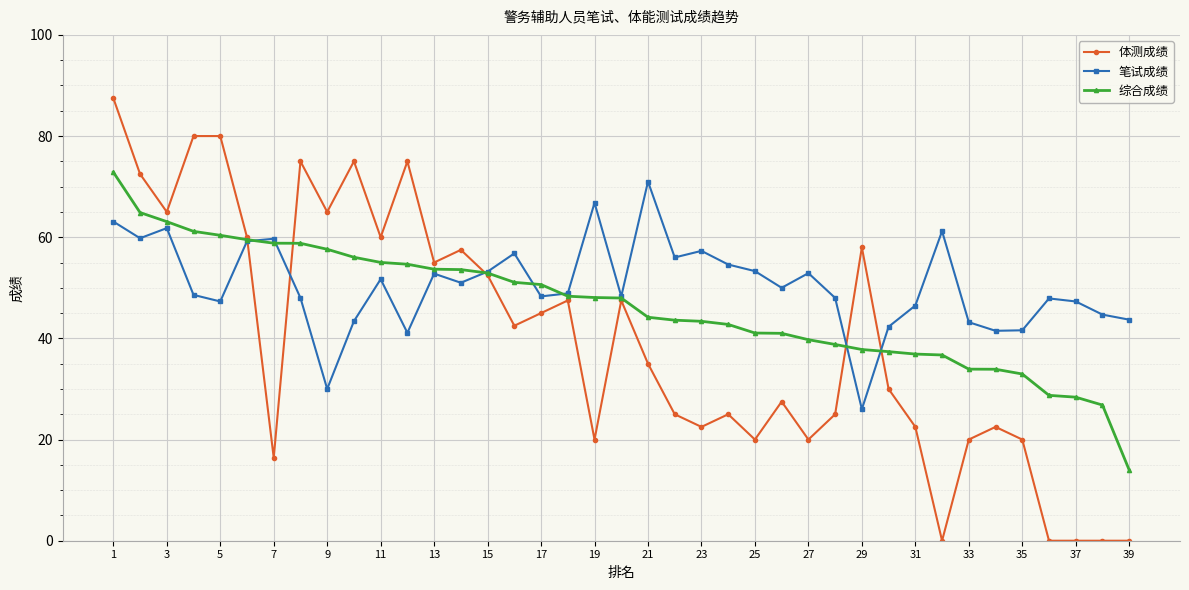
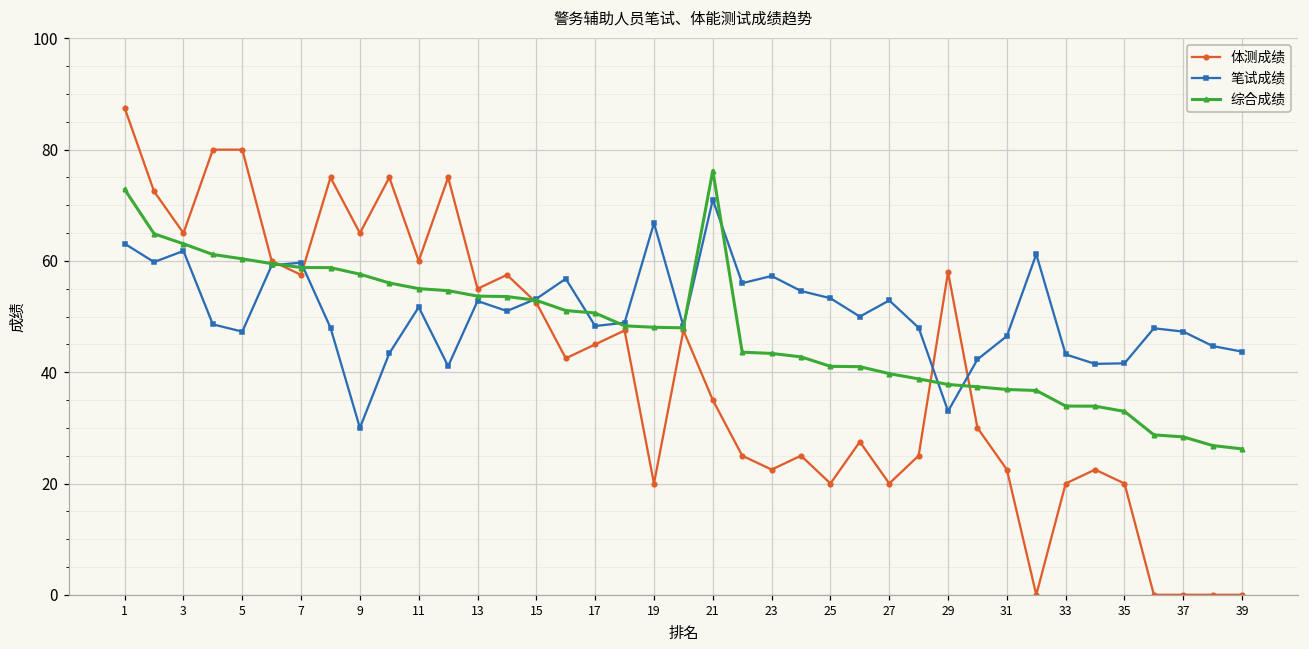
体测成绩, 7: 16 -> 58
综合成绩, 21: 44 -> 76
笔试成绩, 29: 26 -> 33
综合成绩, 39: 14 -> 26
